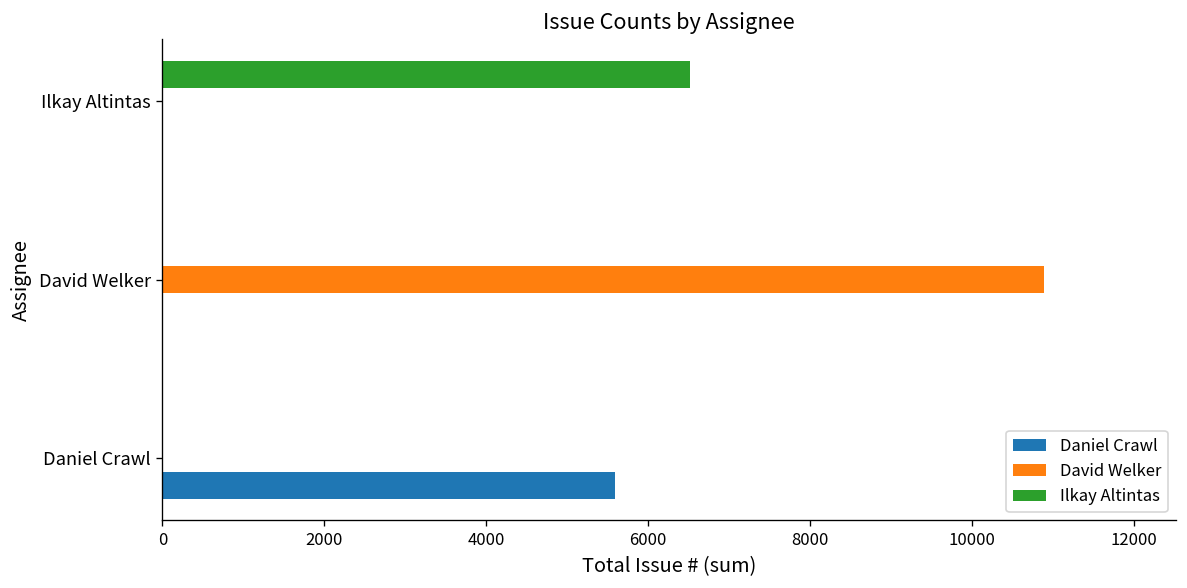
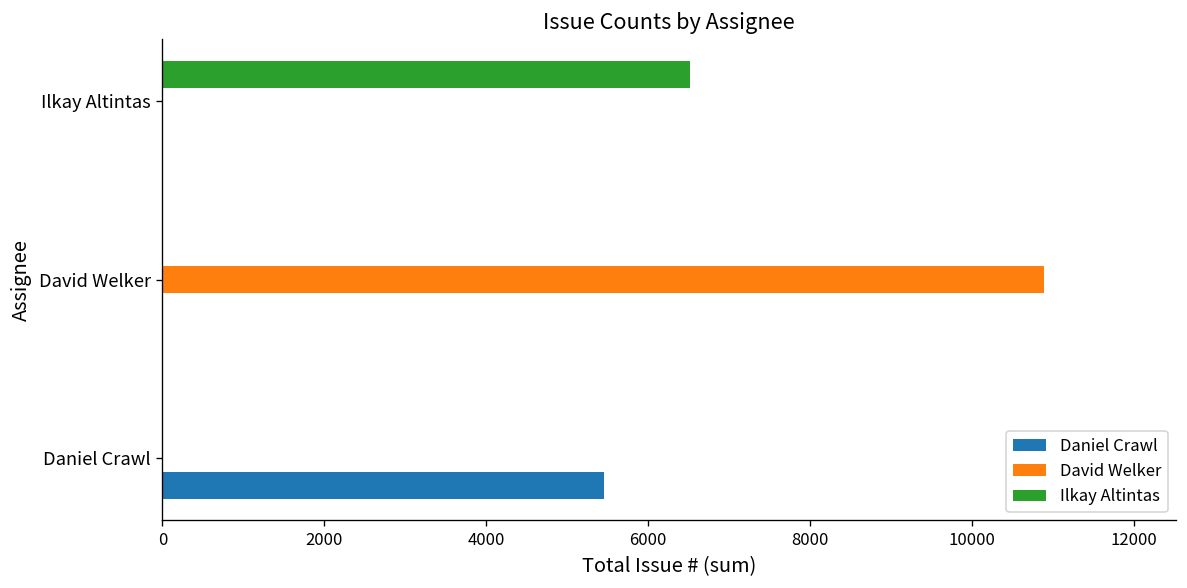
Daniel Crawl, Daniel Crawl: 5600 -> 5500
